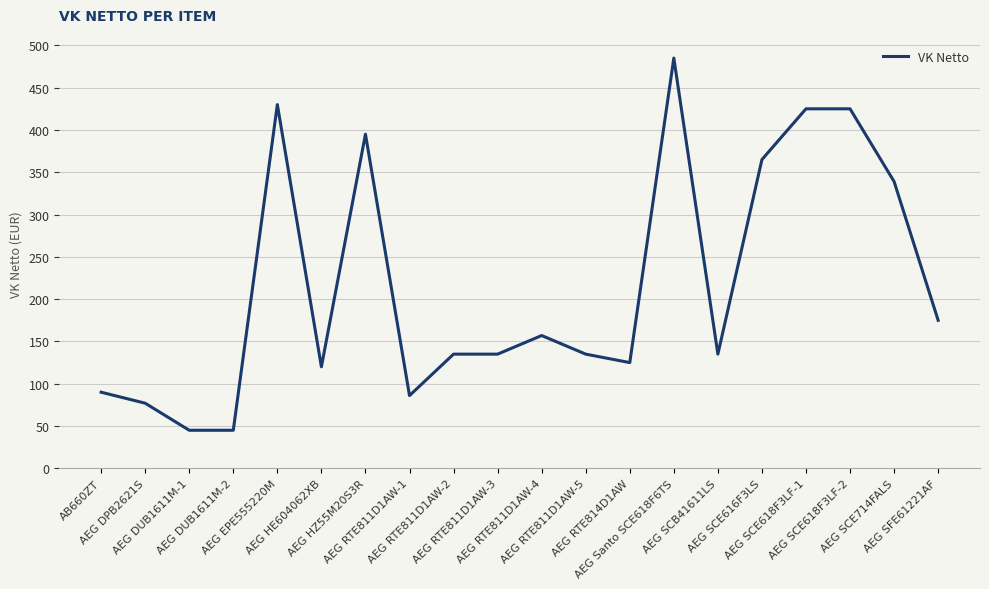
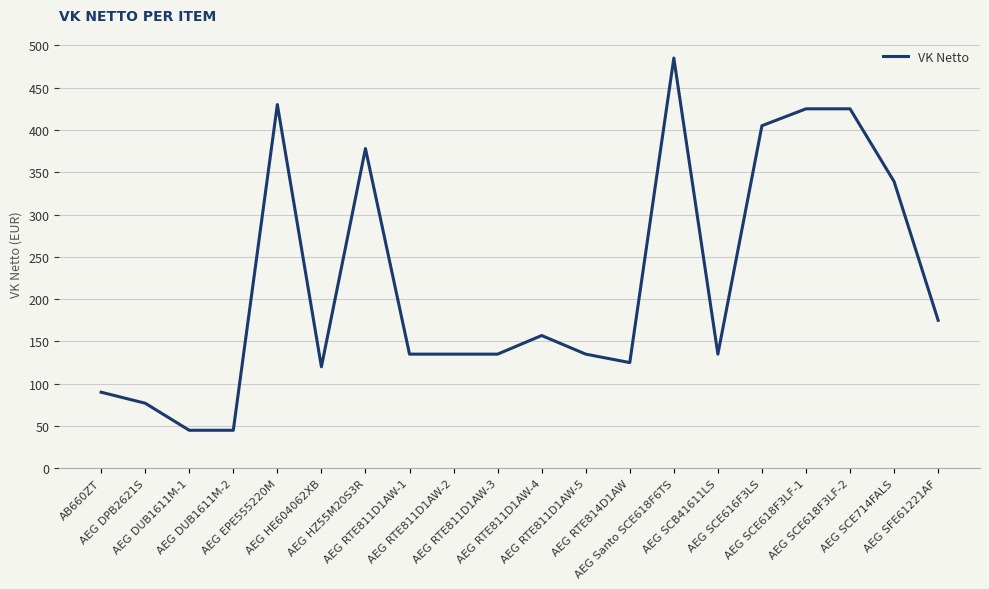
AEG HZ55M20S3R: 400 -> 380
AEG RTE811D1AW-1: 90 -> 140
AEG SCE616F3LS: 370 -> 410
